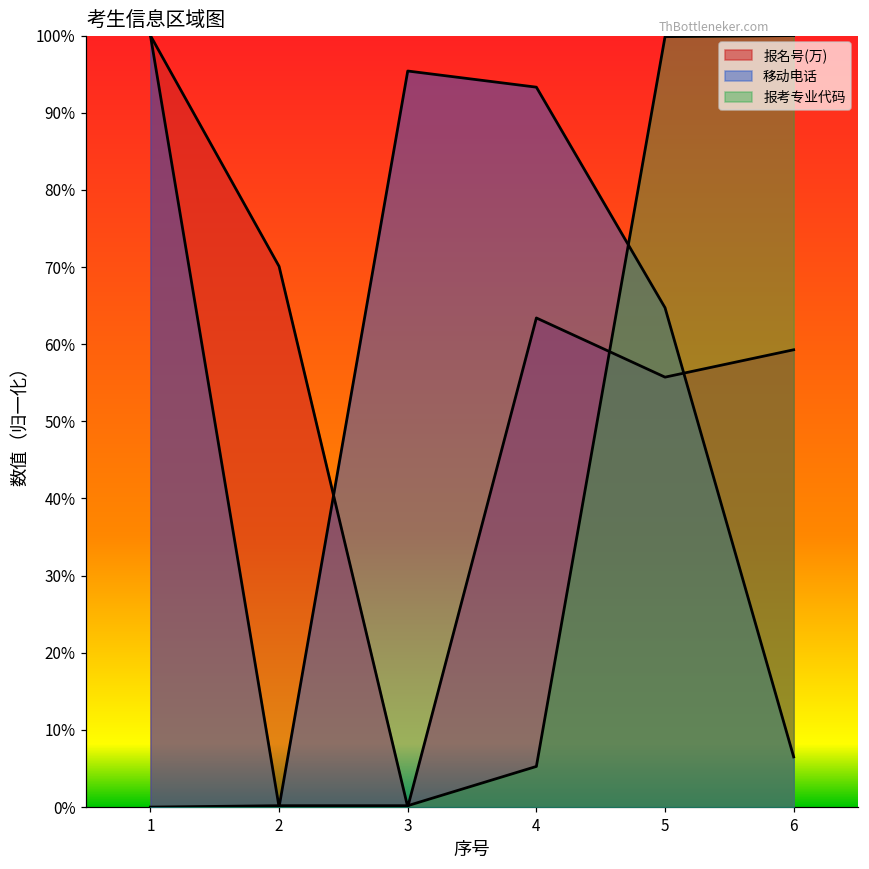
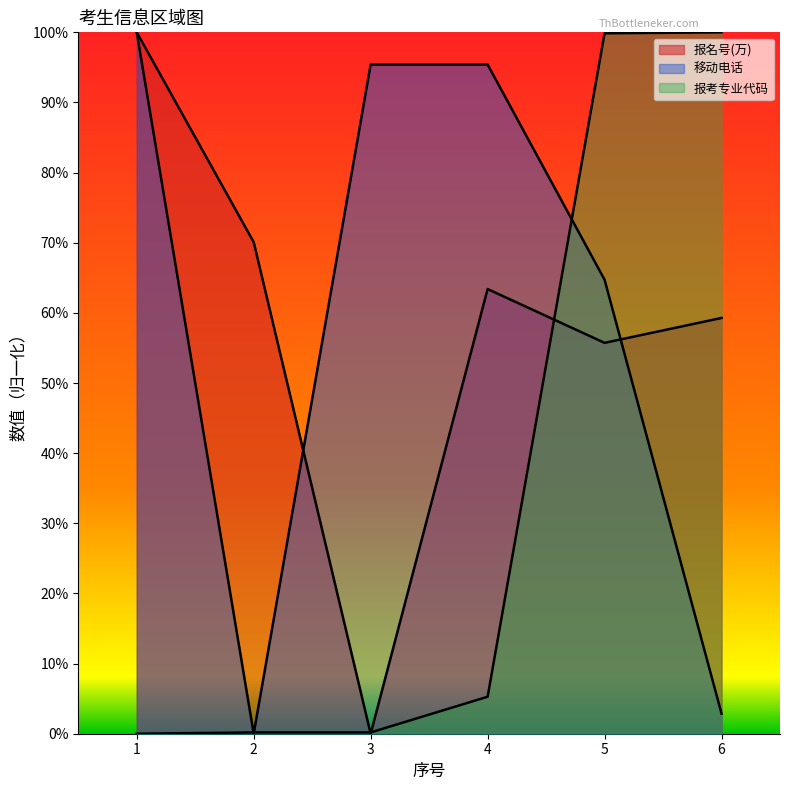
移动电话, 4: 93% -> 95%
移动电话, 6: 7% -> 3%
